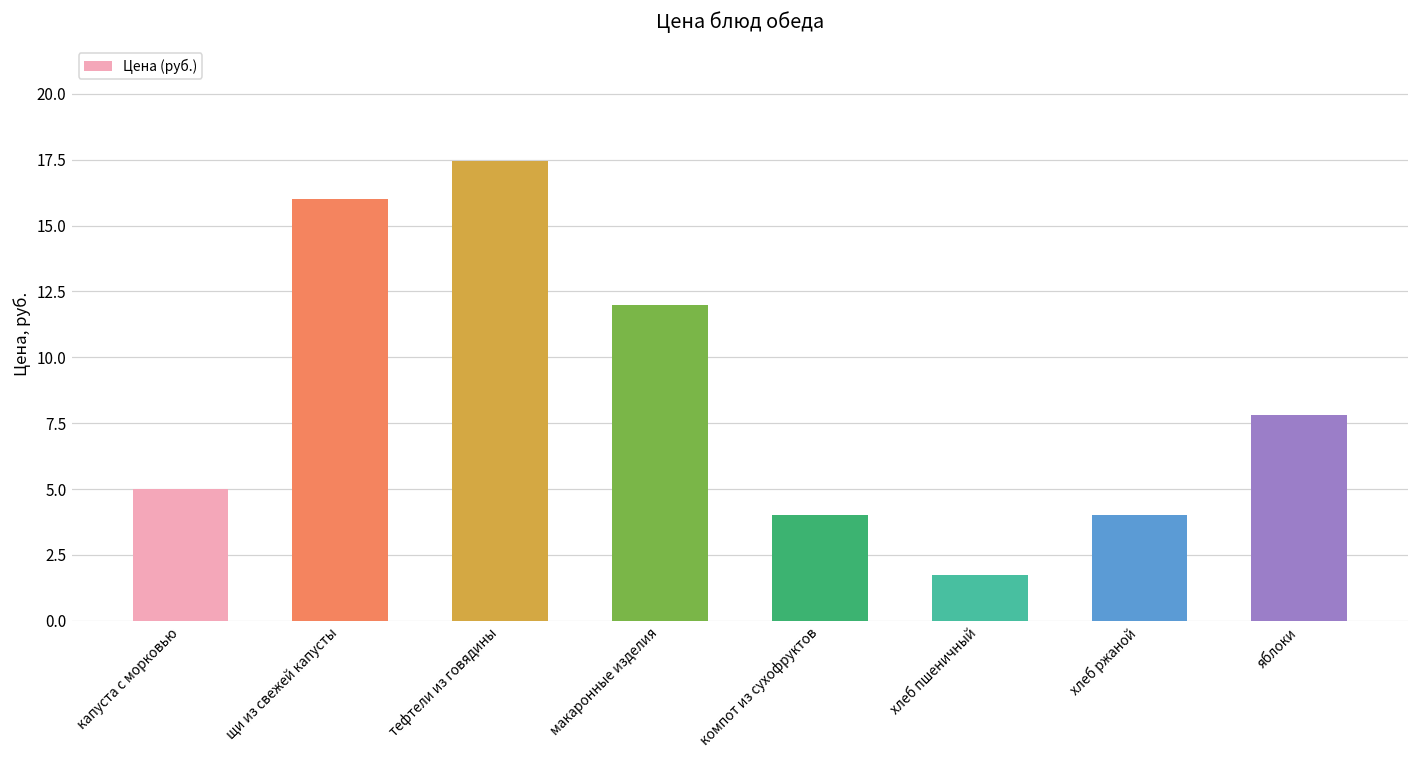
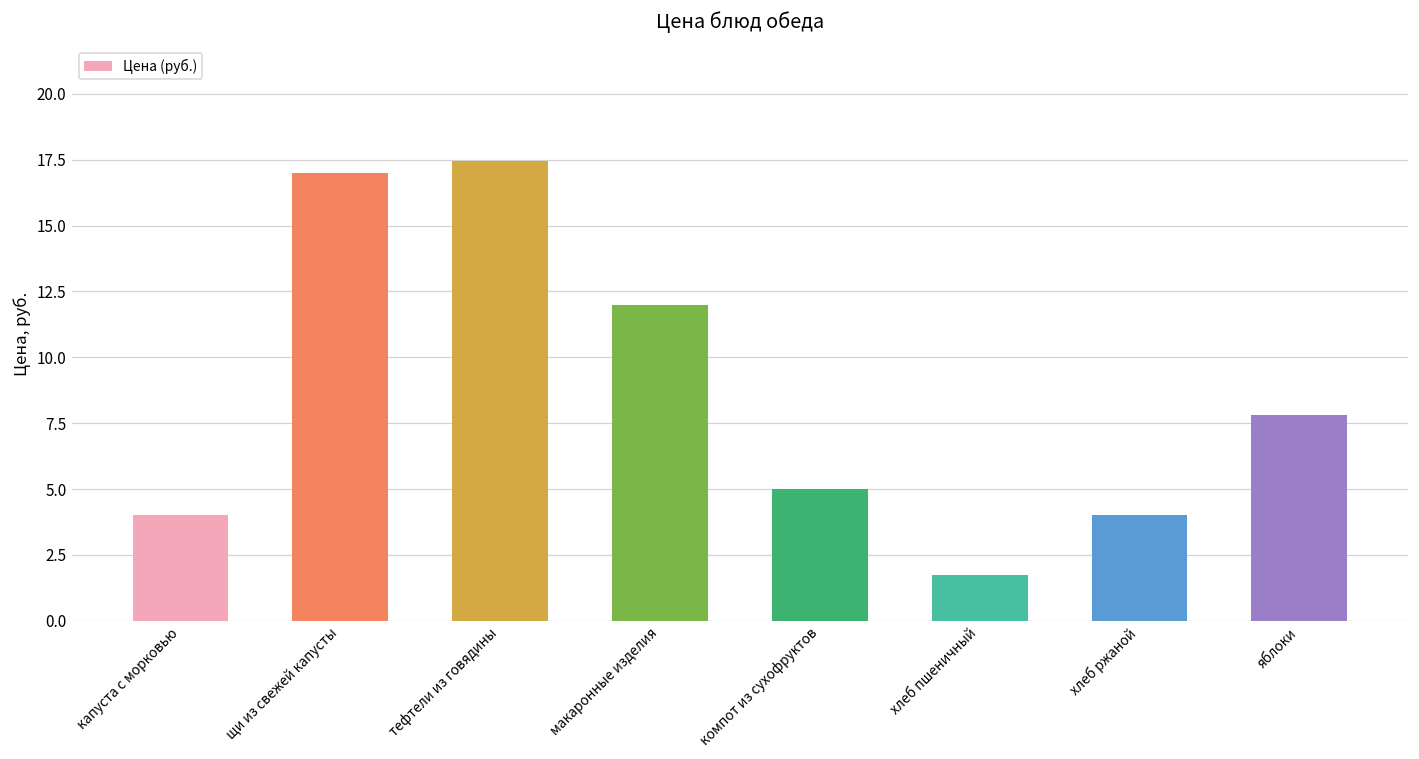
капуста с морковью: 5 -> 4
щи из свежей капусты: 16 -> 17
компот из сухофруктов: 4 -> 5
